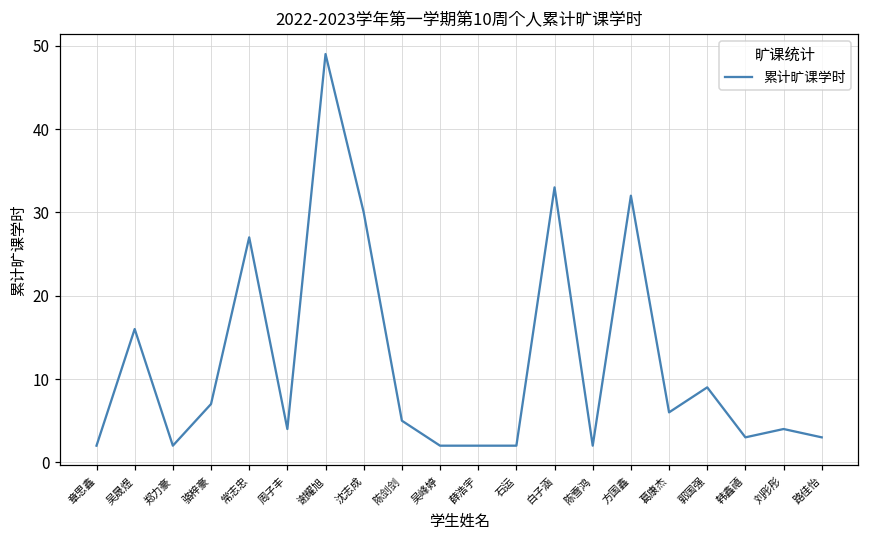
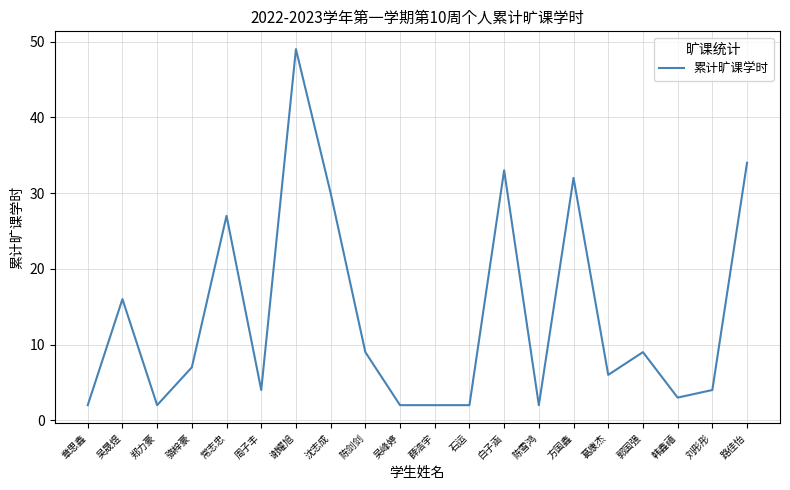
陈剑剑: 5 -> 9
路佳怡: 3 -> 34
